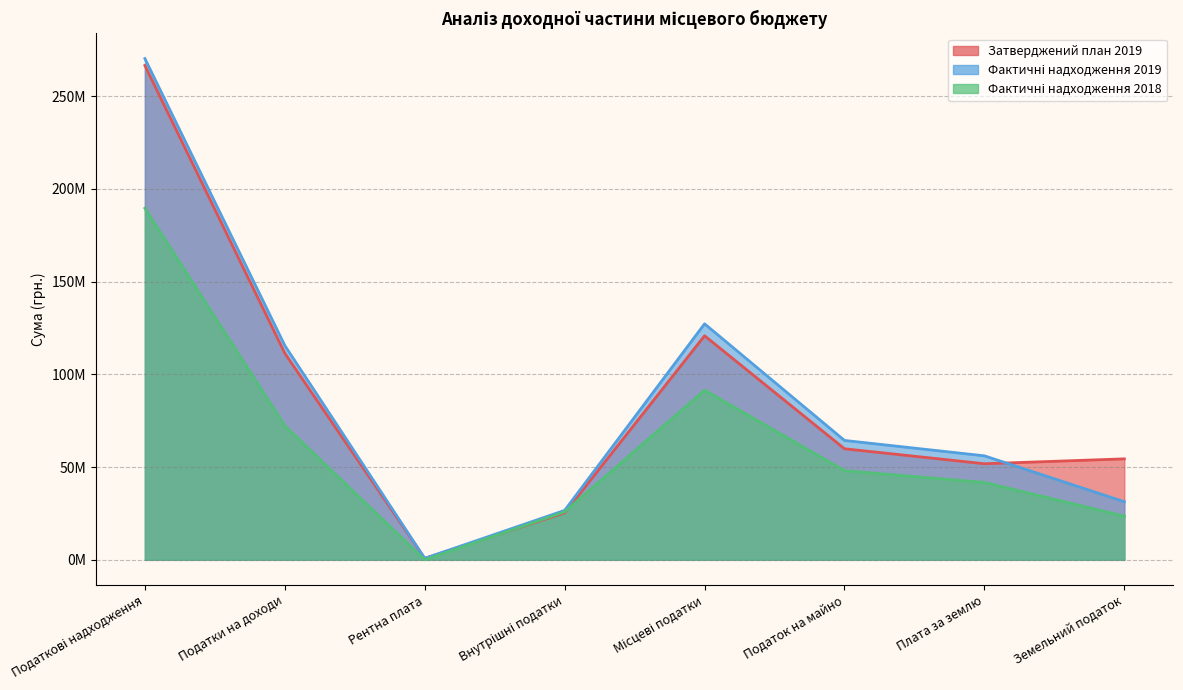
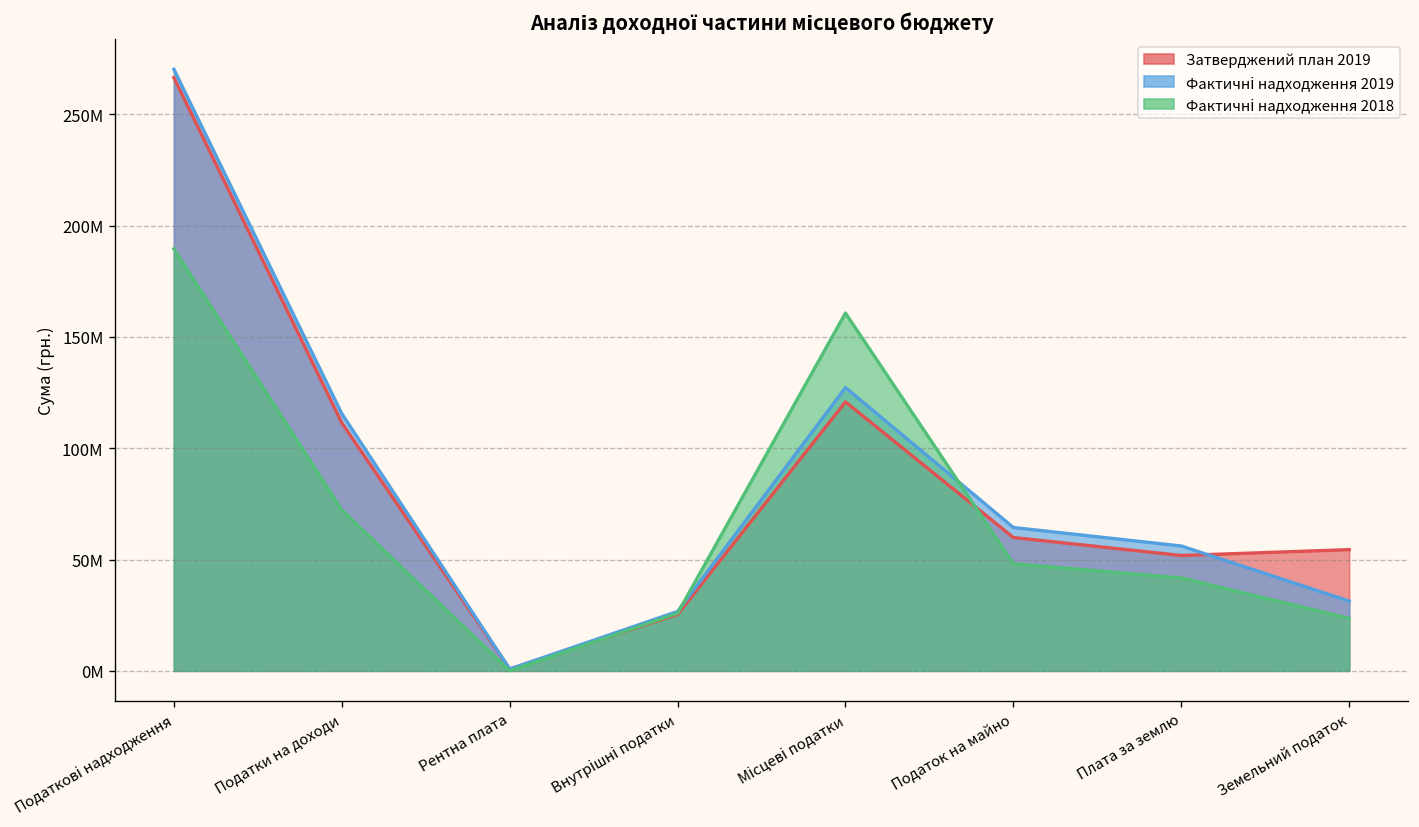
Фактичні надходження 2018, Місцеві податки: 91000000 -> 161000000
